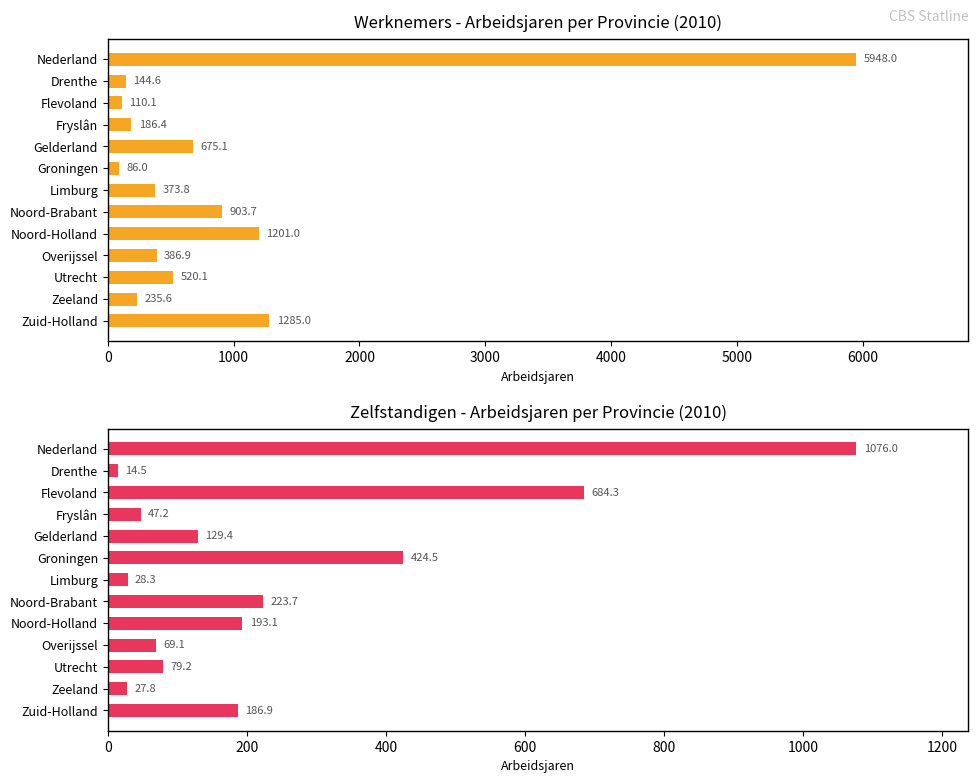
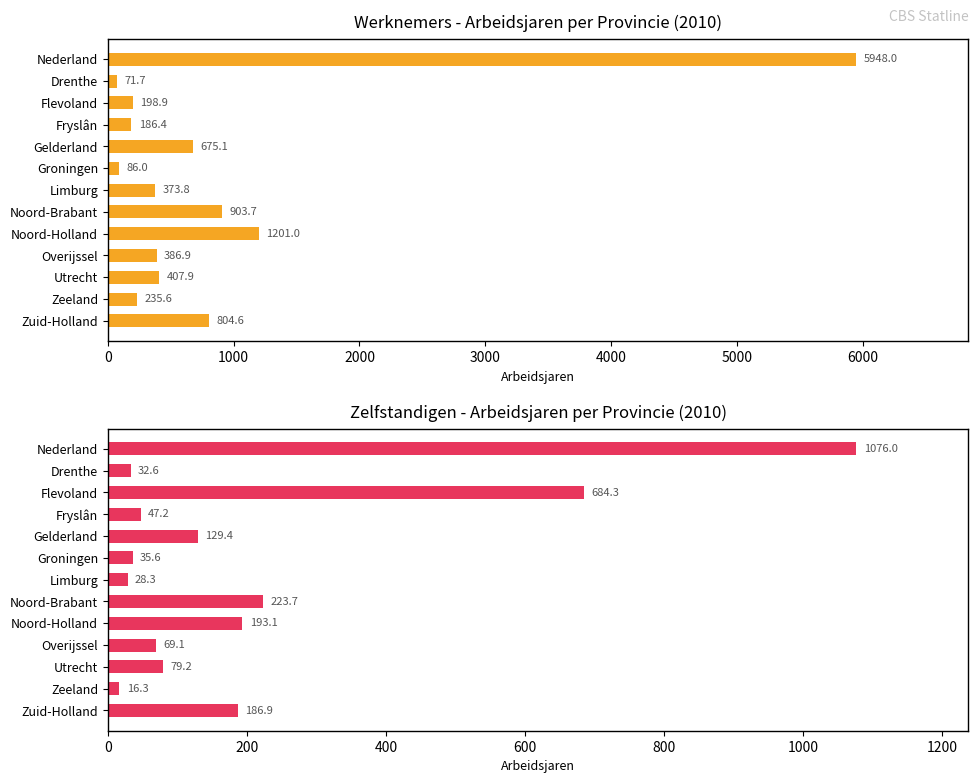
Werknemers - Arbeidsjaren per Provincie (2010), Drenthe: 144.6 -> 71.7
Werknemers - Arbeidsjaren per Provincie (2010), Flevoland: 110.1 -> 198.9
Werknemers - Arbeidsjaren per Provincie (2010), Utrecht: 520.1 -> 407.9
Werknemers - Arbeidsjaren per Provincie (2010), Zuid-Holland: 1285.0 -> 804.6
Zelfstandigen - Arbeidsjaren per Provincie (2010), Drenthe: 14.5 -> 32.6
Zelfstandigen - Arbeidsjaren per Provincie (2010), Groningen: 424.5 -> 35.6
Zelfstandigen - Arbeidsjaren per Provincie (2010), Zeeland: 27.8 -> 16.3
